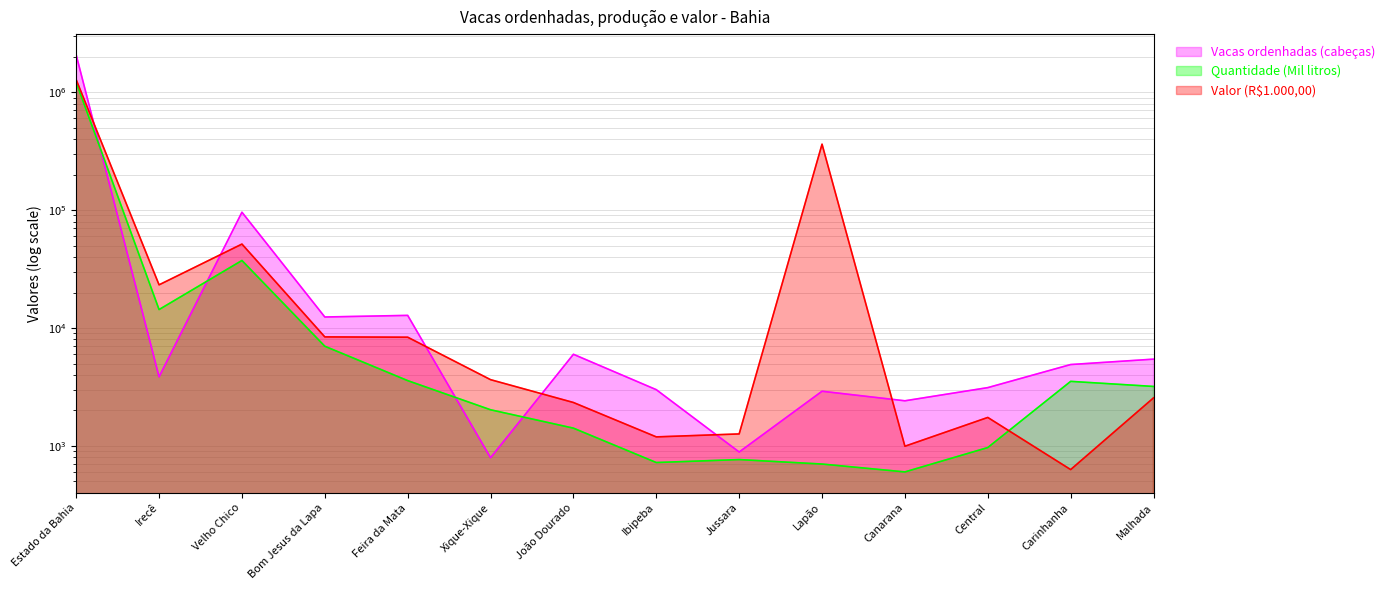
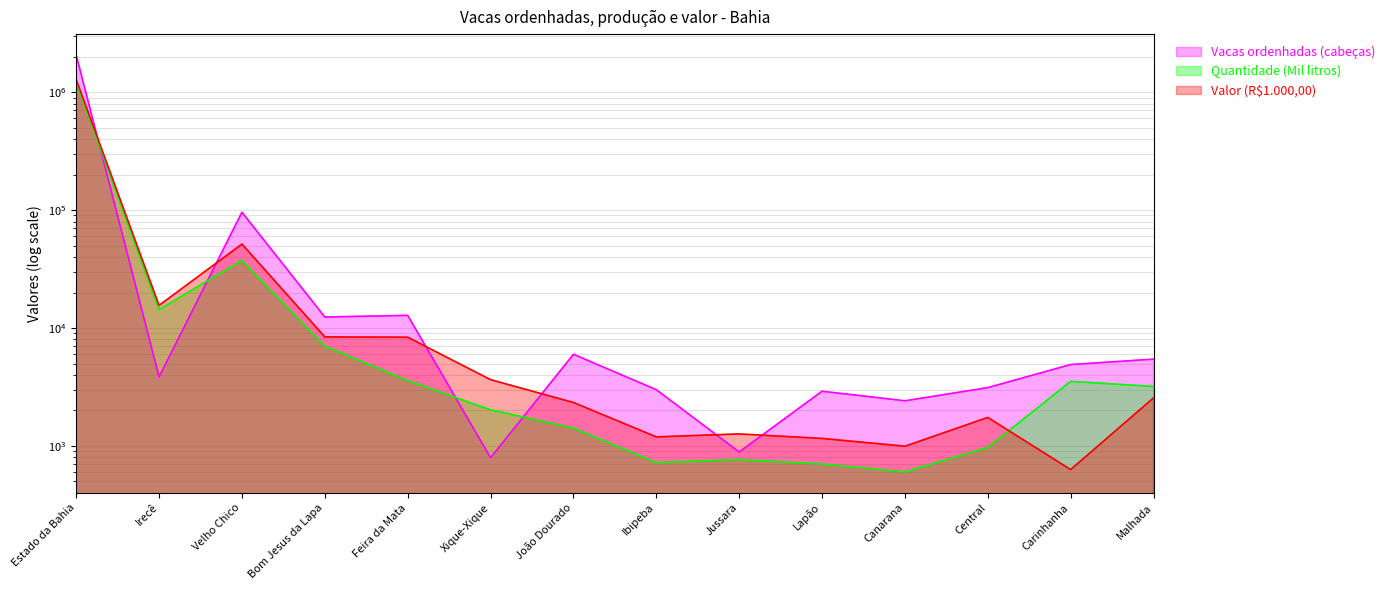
Valor (R$1.000,00), Irecê: 23000 -> 16000
Valor (R$1.000,00), Lapão: 360000 -> 1200
